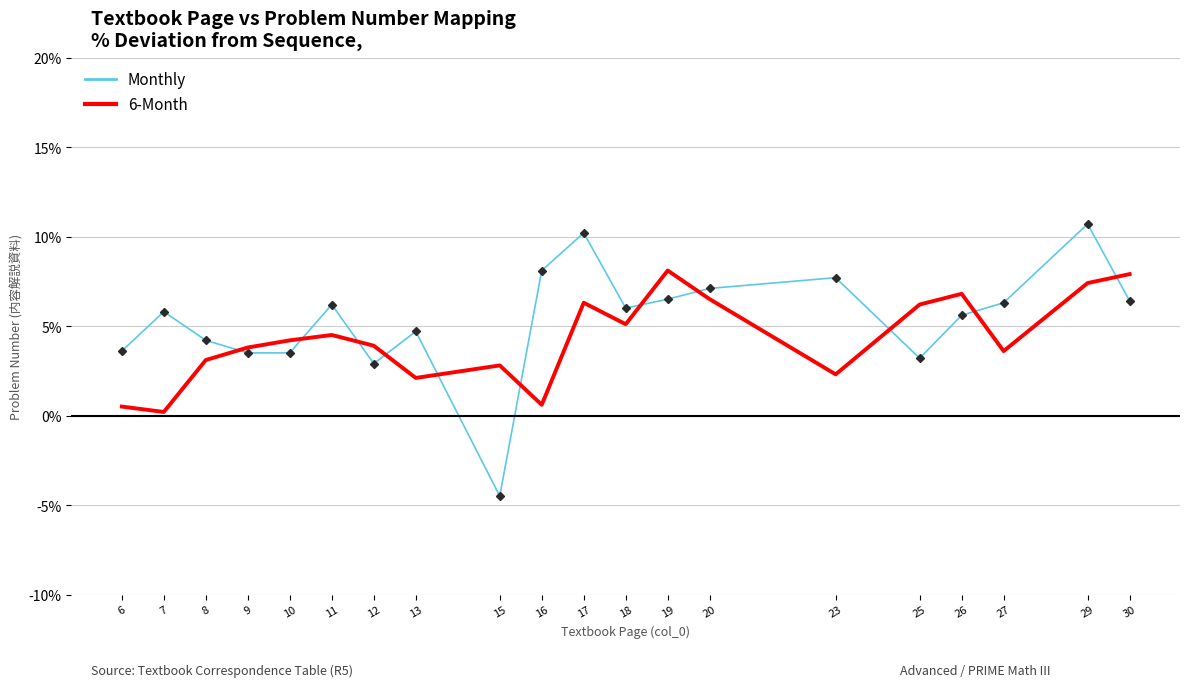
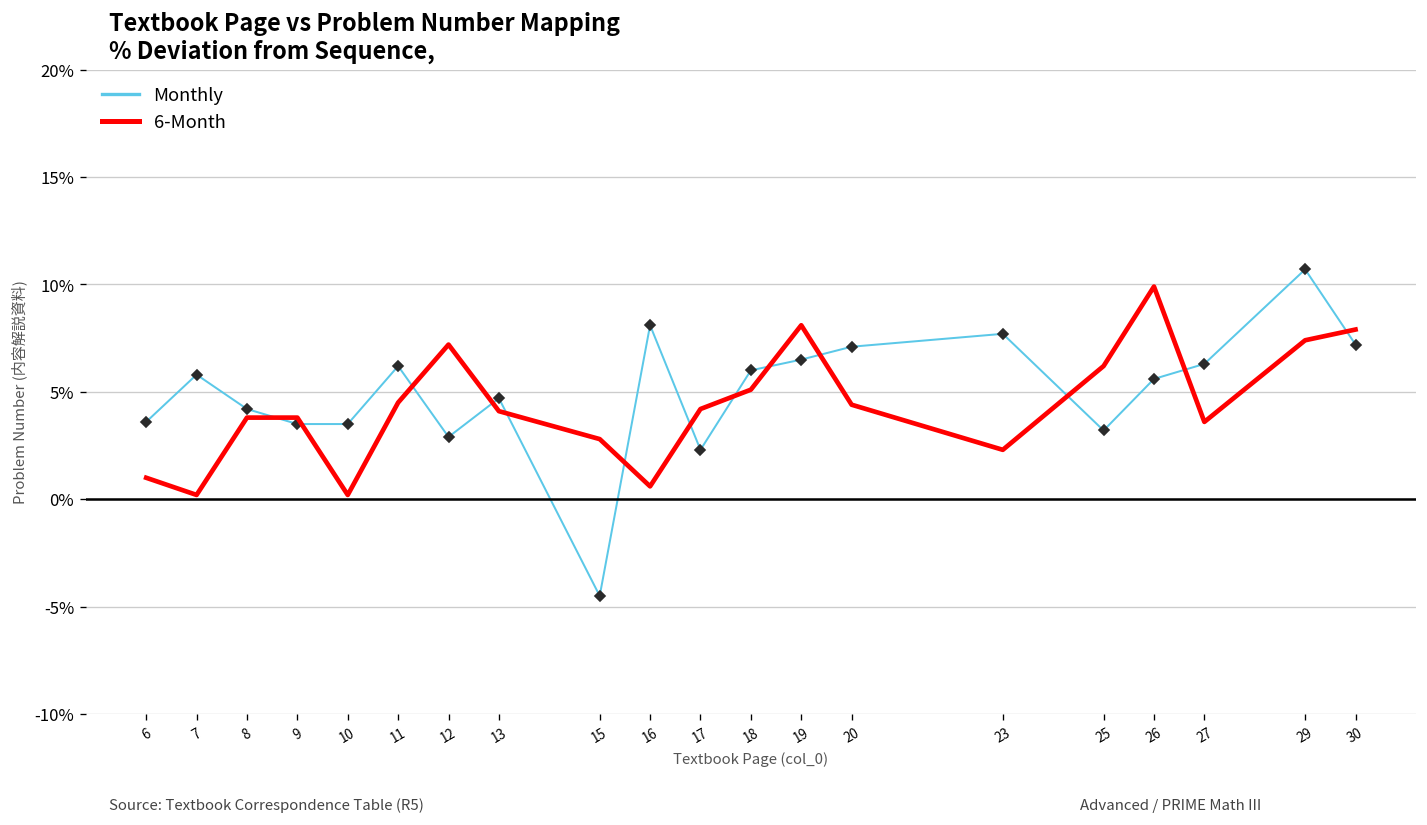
6-Month, 6: 0.5% -> 1.0%
6-Month, 8: 3.1% -> 3.8%
6-Month, 10: 4.2% -> 0.2%
6-Month, 12: 3.9% -> 7.2%
6-Month, 13: 2.1% -> 4.1%
Monthly, 17: 10.2% -> 2.3%
6-Month, 17: 6.3% -> 4.2%
6-Month, 20: 6.5% -> 4.4%
6-Month, 26: 6.8% -> 9.9%
Monthly, 30: 6.4% -> 7.2%
